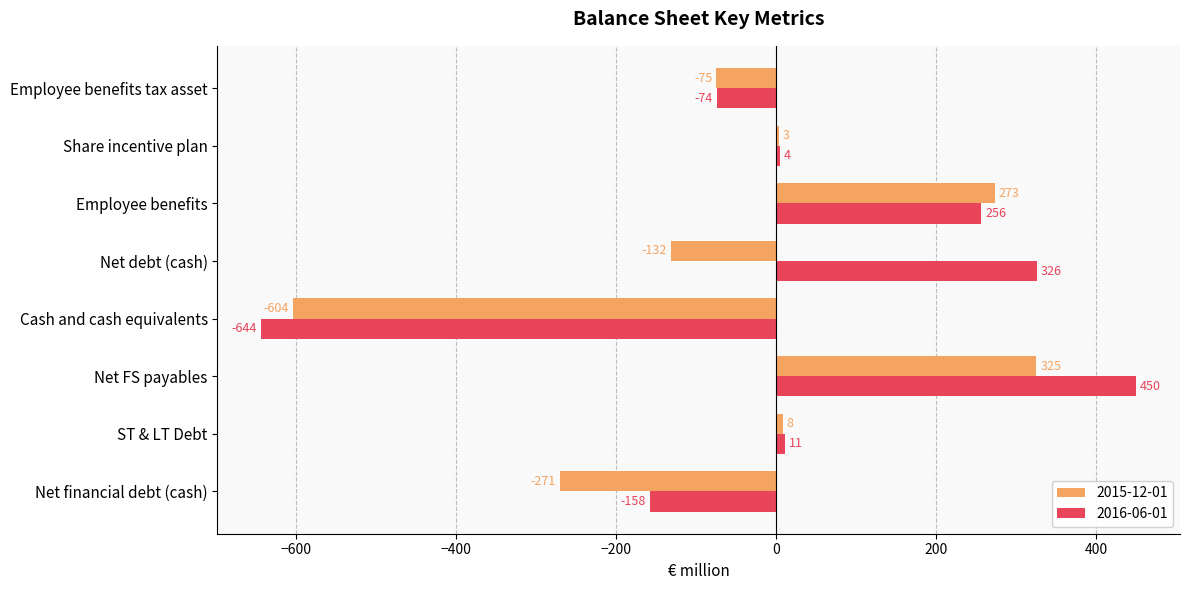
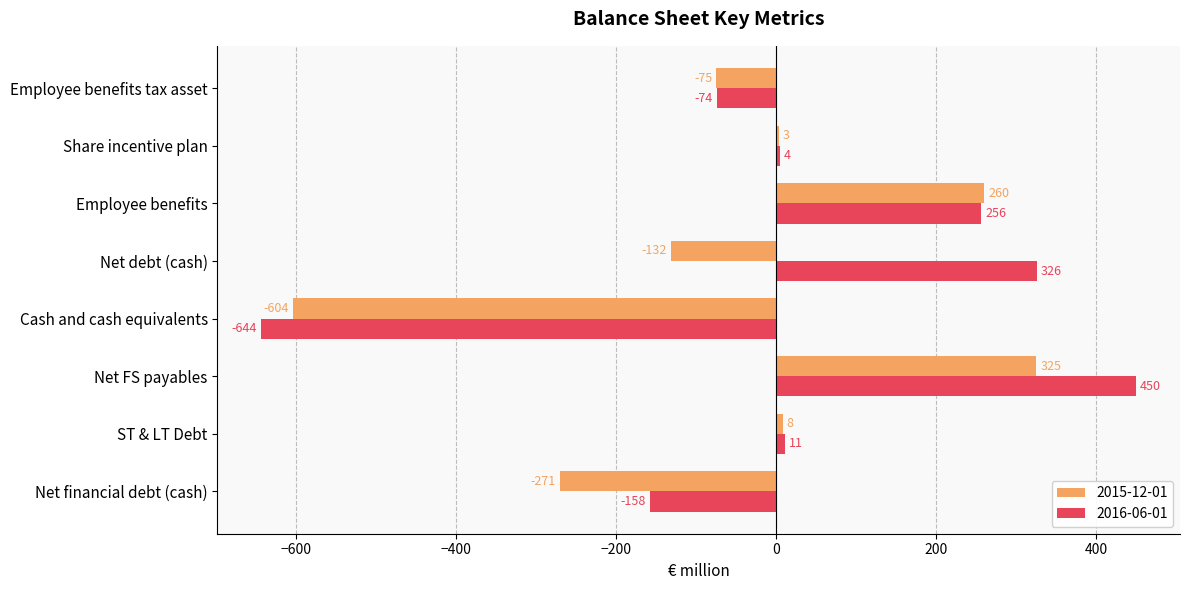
2015-12-01, Employee benefits: 273 -> 260
